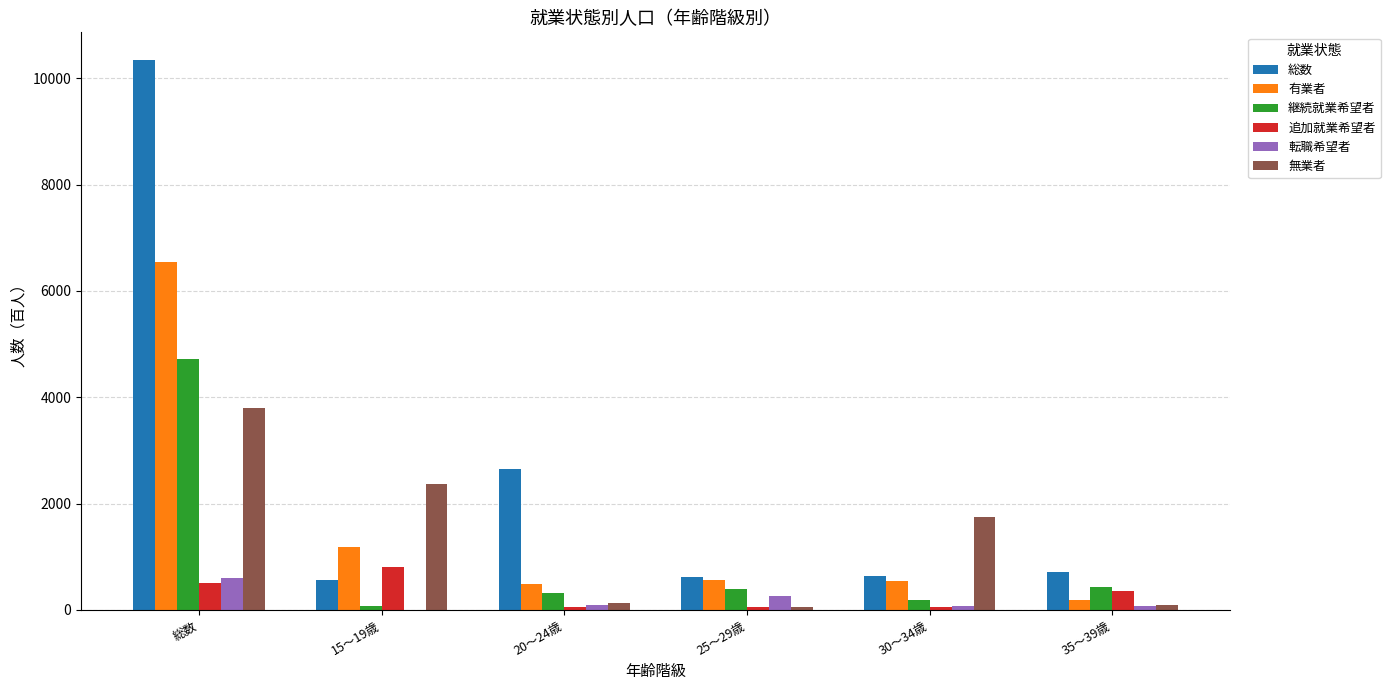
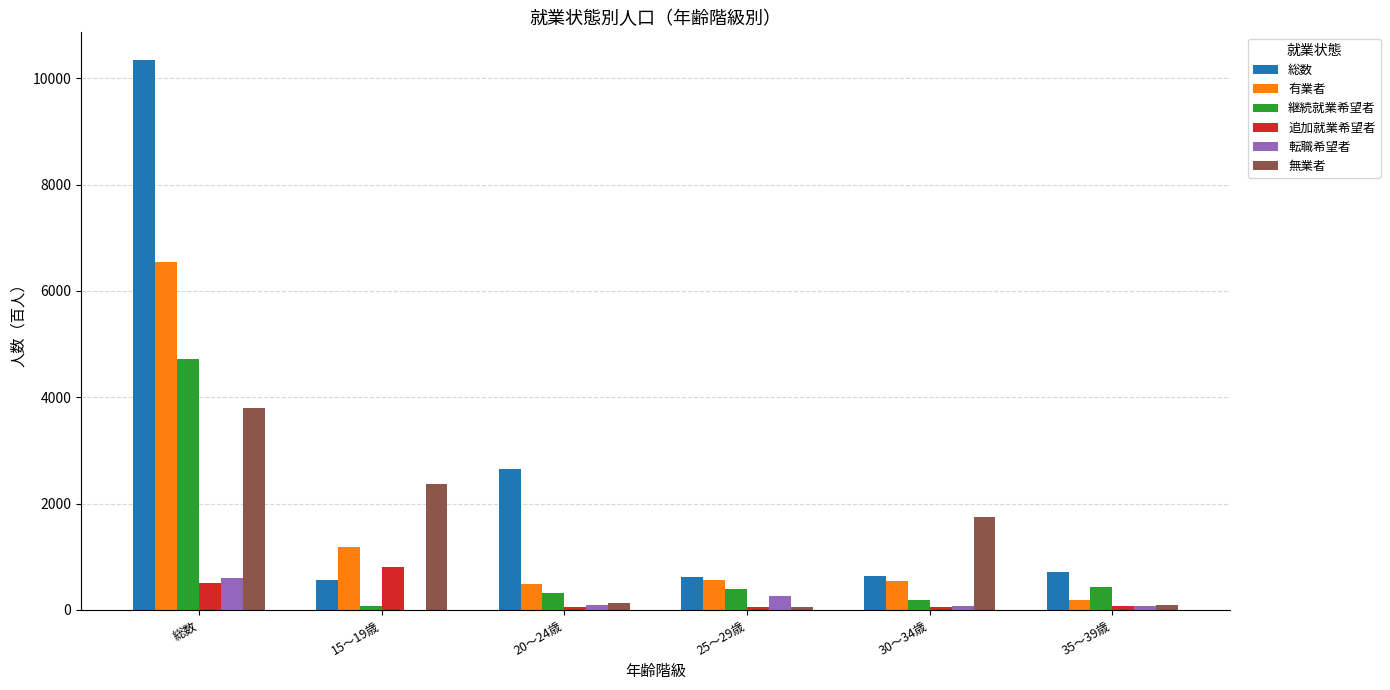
追加就業希望者, 35～39歳: 400 -> 100
